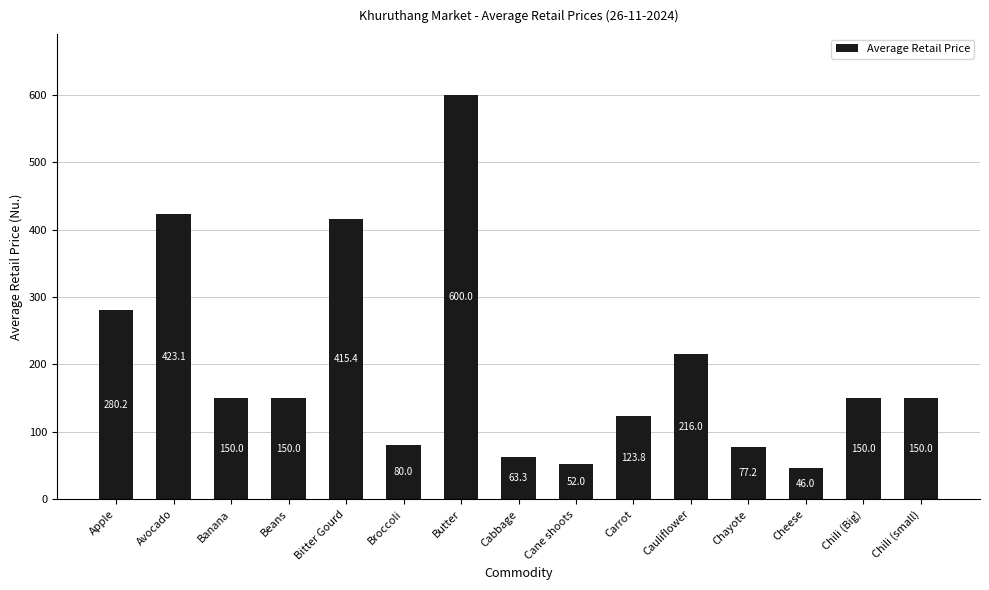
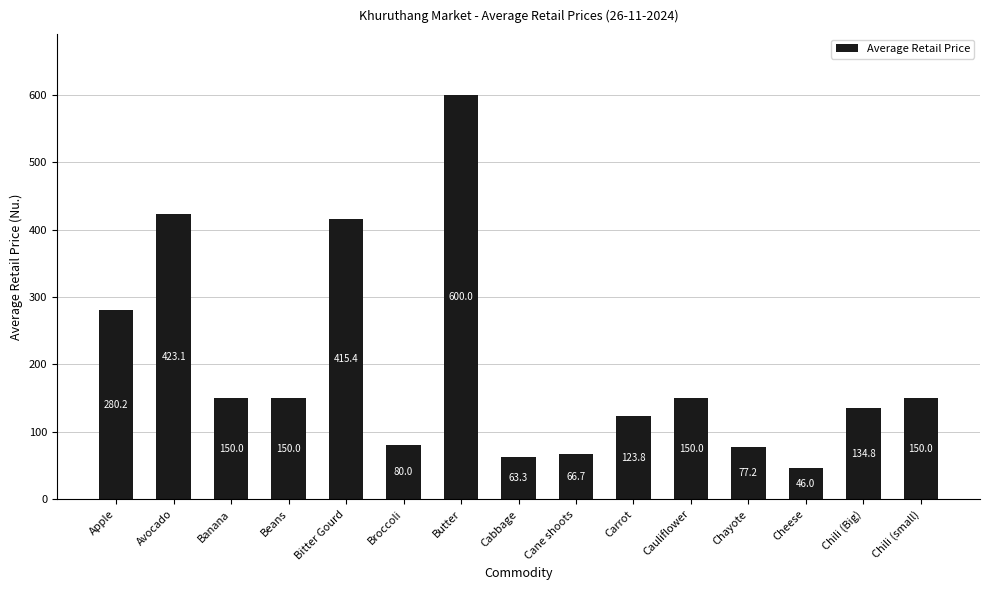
Cane shoots: 52.0 -> 66.7
Cauliflower: 216.0 -> 150.0
Chili (Big): 150.0 -> 134.8
